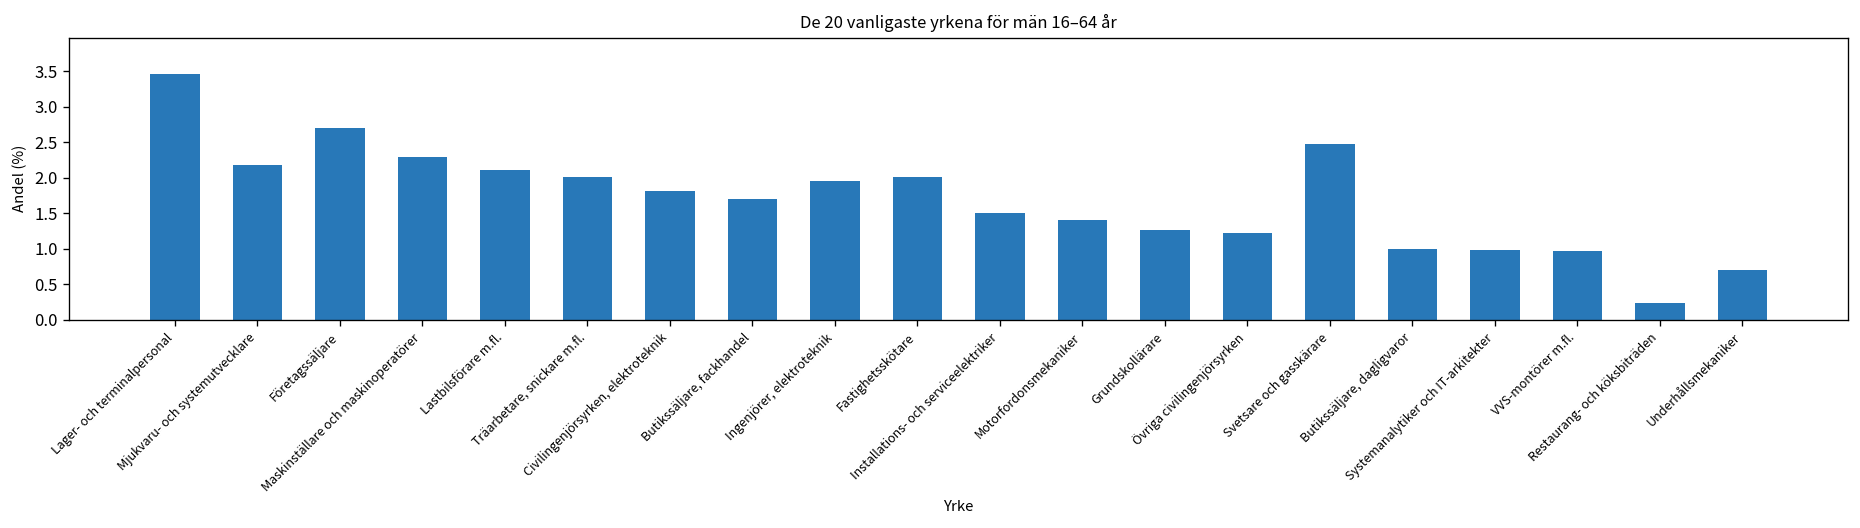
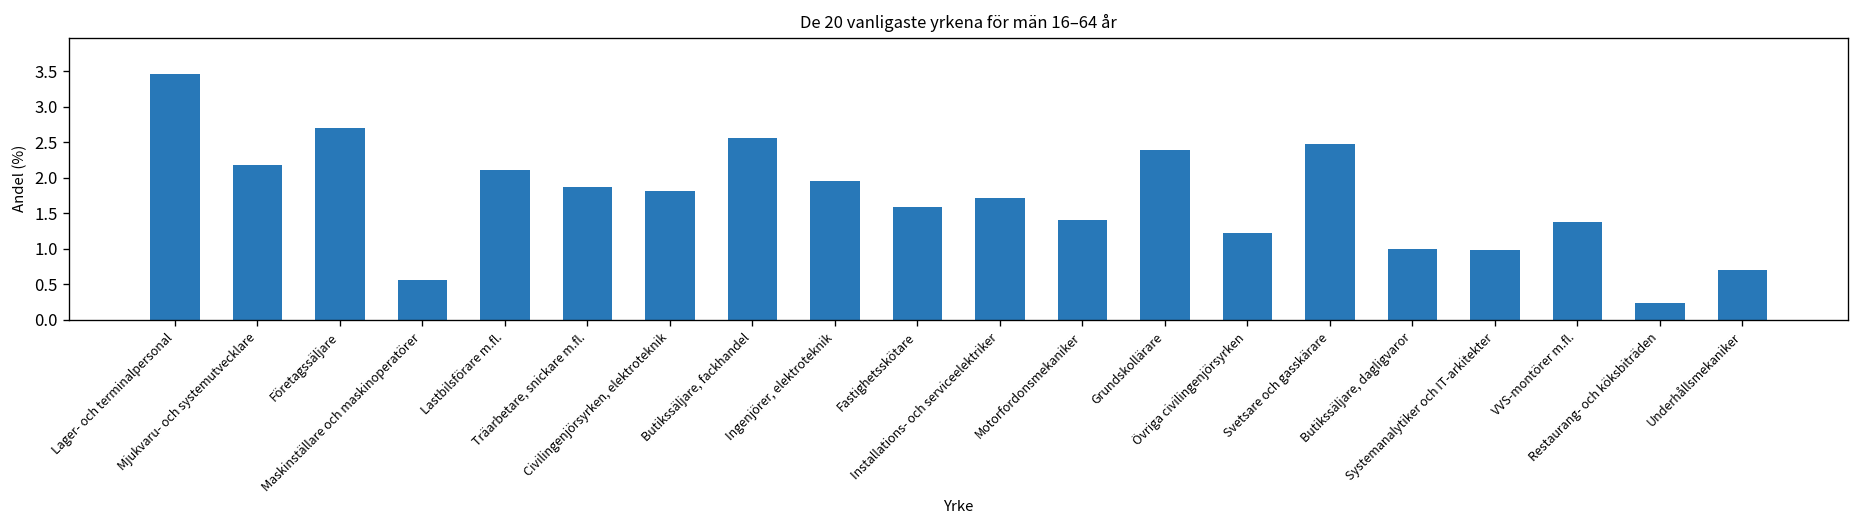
Maskinställare och maskinoperatörer: 2.3 -> 0.6
Träarbetare, snickare m.fl.: 2.0 -> 1.9
Butikssäljare, fackhandel: 1.7 -> 2.6
Fastighetsskötare: 2.0 -> 1.6
Installations- och serviceelektriker: 1.5 -> 1.7
Grundskollärare: 1.3 -> 2.4
VVS-montörer m.fl.: 1.0 -> 1.4
